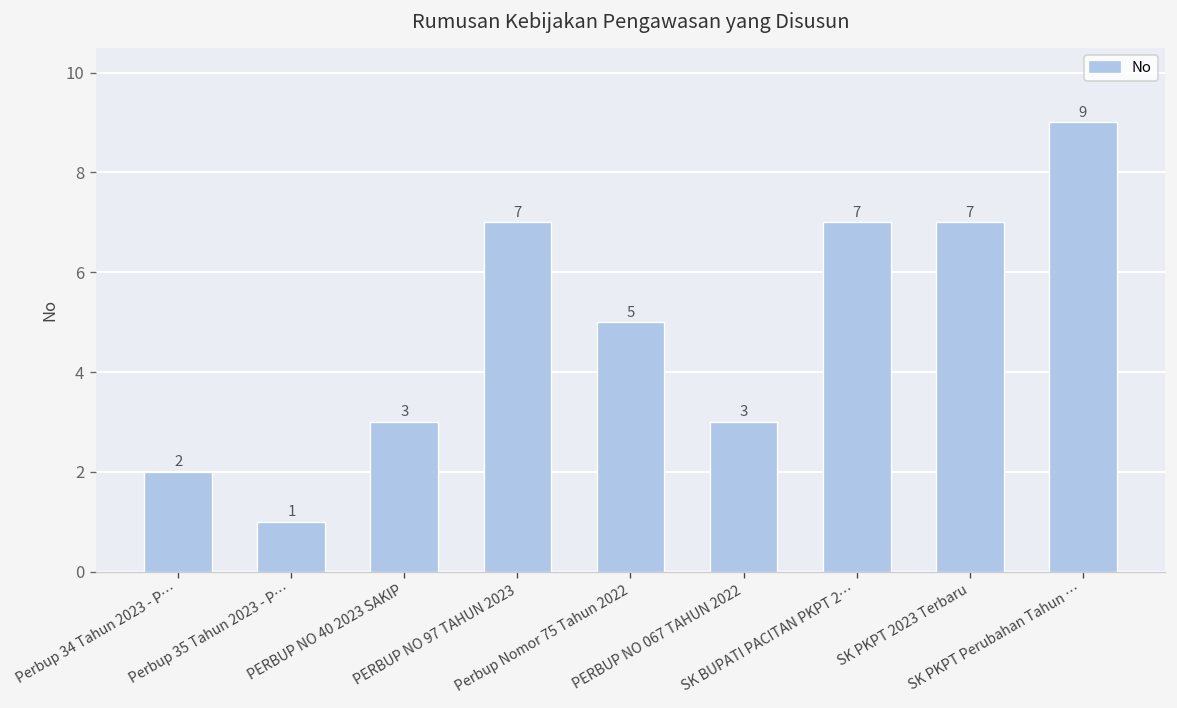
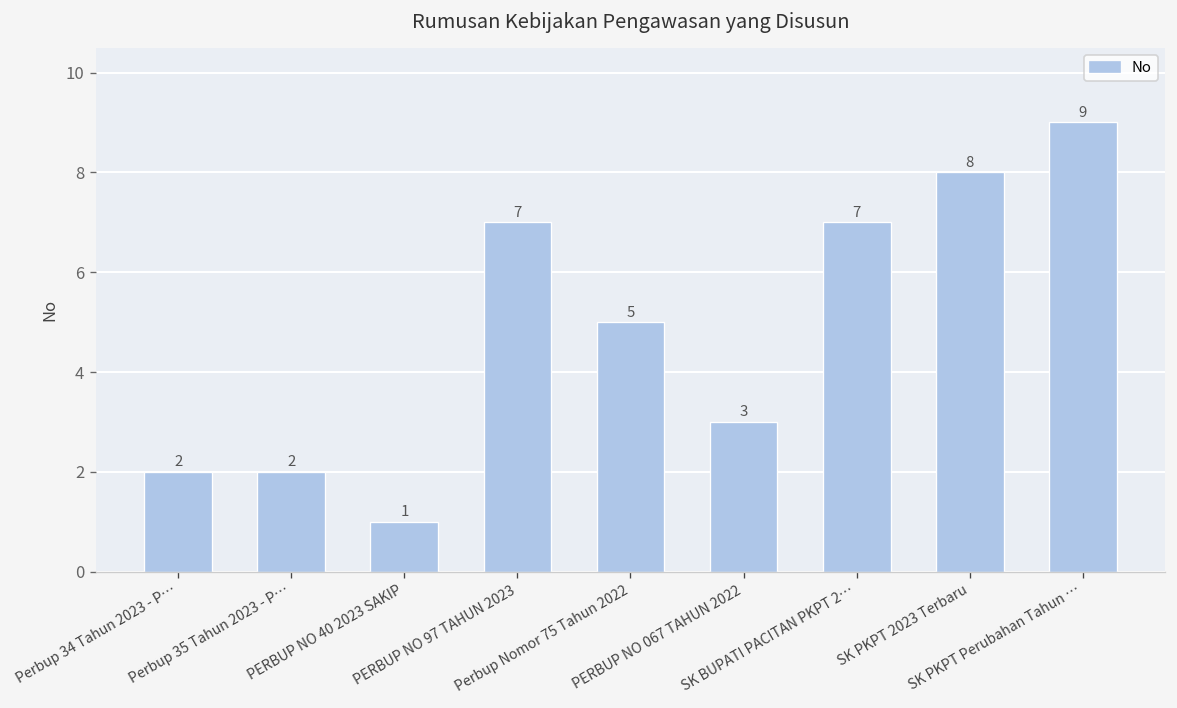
Perbup 35 Tahun 2023 - P…: 1 -> 2
PERBUP NO 40 2023 SAKIP: 3 -> 1
SK PKPT 2023 Terbaru: 7 -> 8
